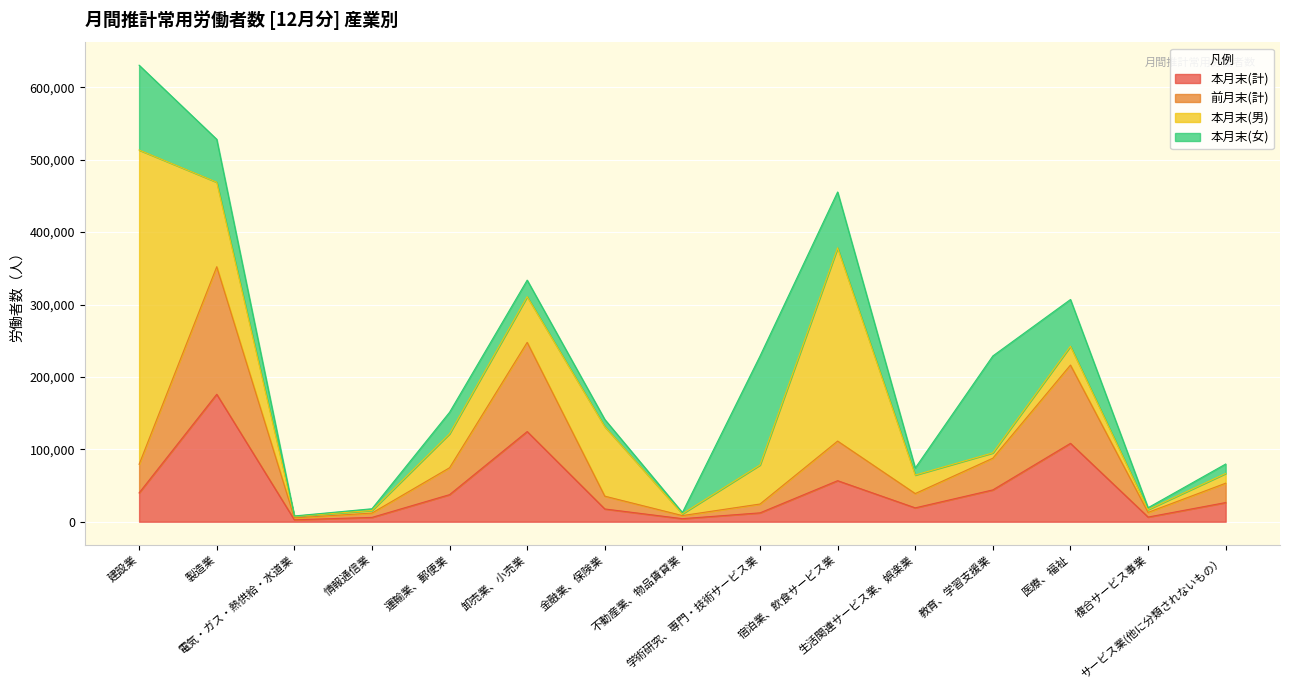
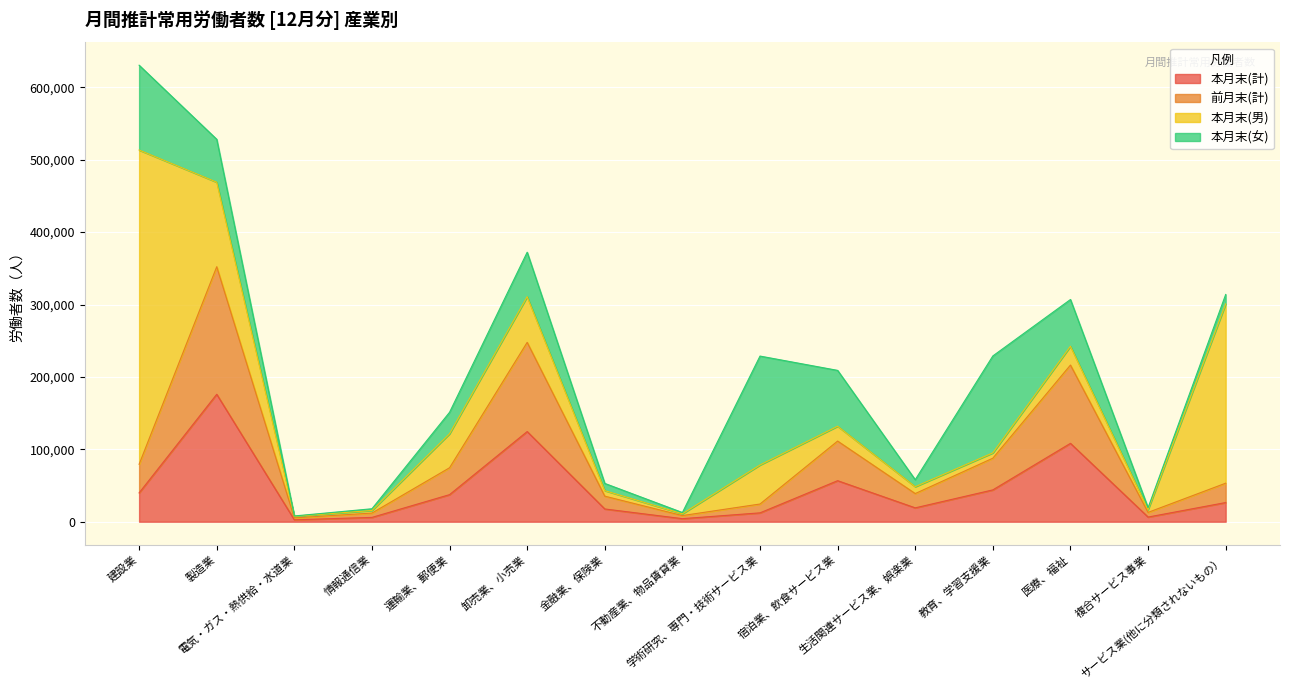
本月末(女), 卸売業、小売業: 20,000 -> 60,000
本月末(男), 金融業、保険業: 100,000 -> 10,000
本月末(男), 宿泊業、飲食サービス業: 270,000 -> 20,000
本月末(男), 生活関連サービス業、娯楽業: 30,000 -> 10,000
本月末(男), サービス業(他に分類されないもの）: 10,000 -> 250,000
